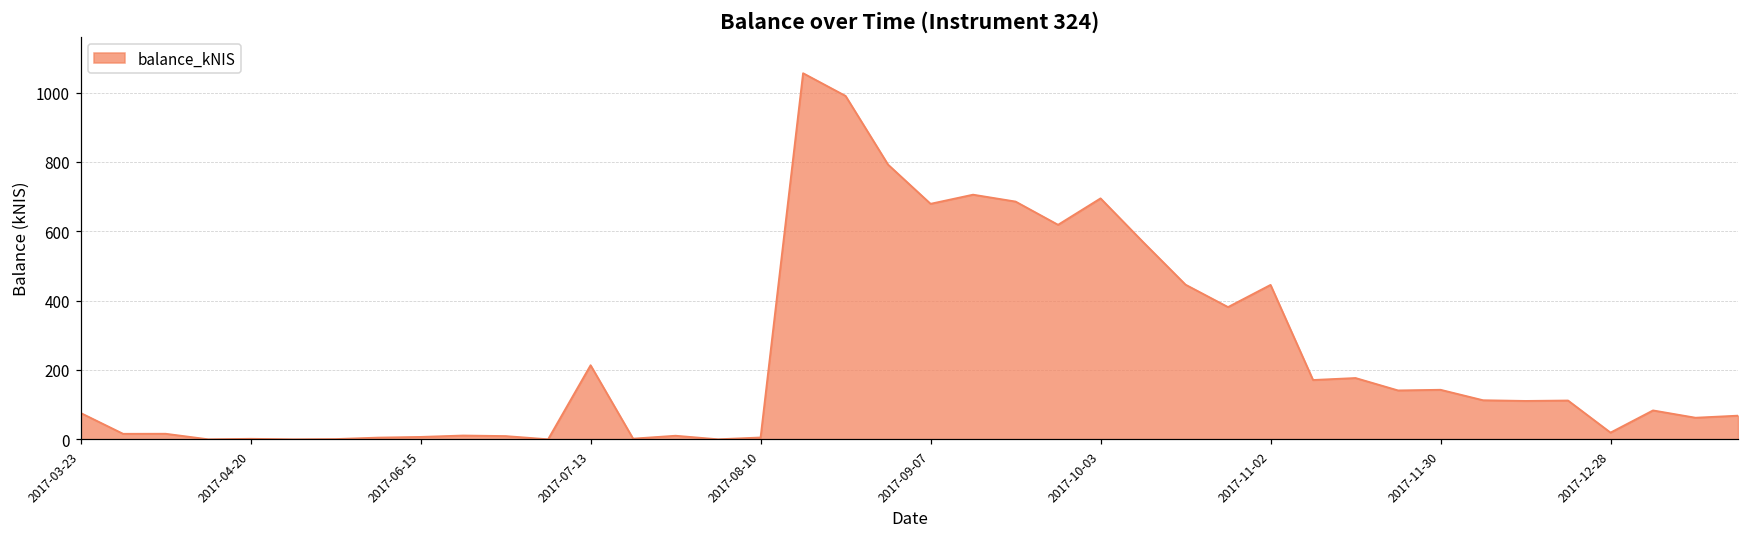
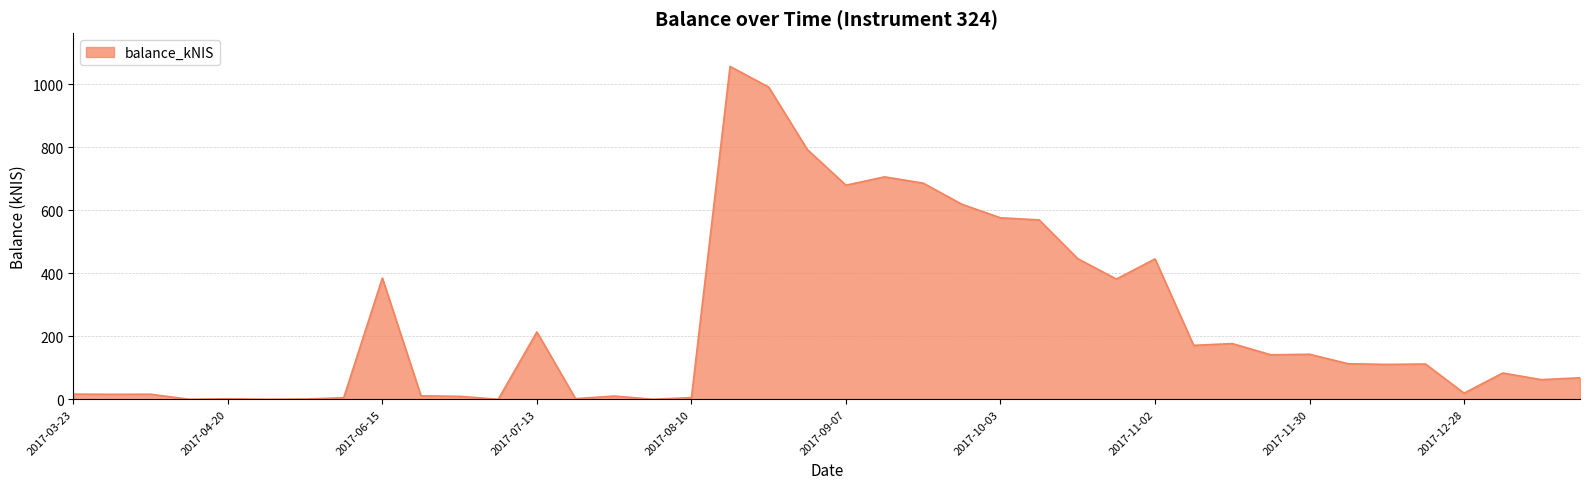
2017-03-23: 80 -> 20
2017-06-15: 10 -> 380
2017-10-03: 690 -> 580
